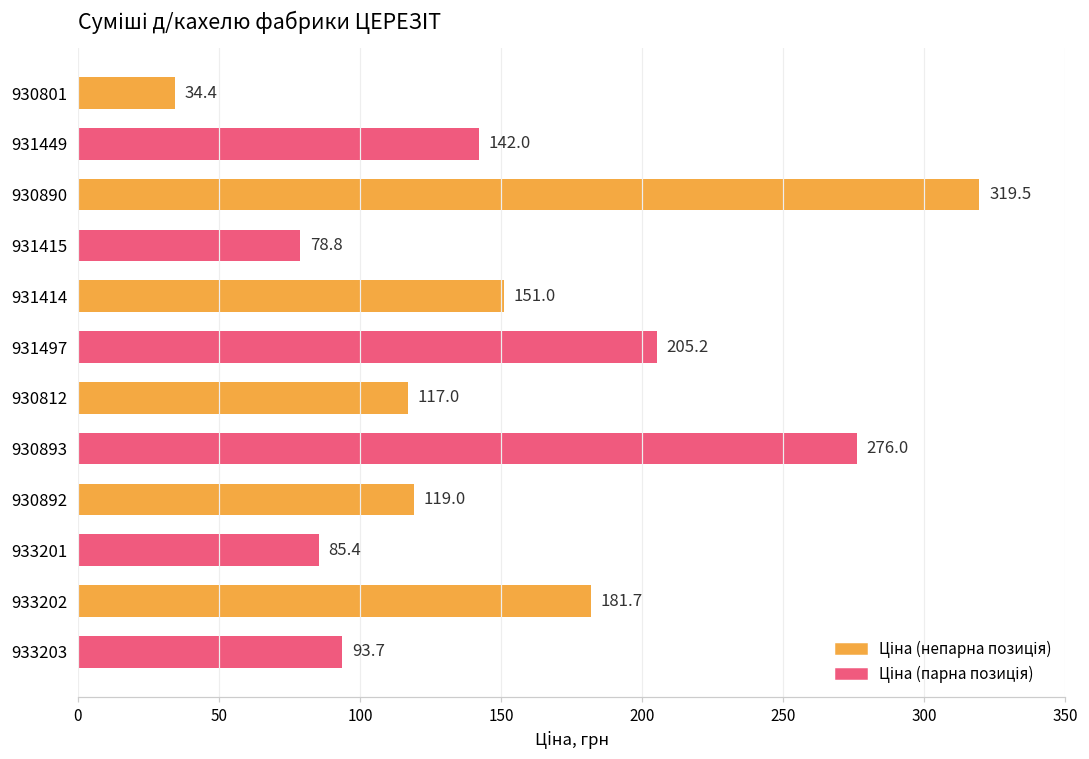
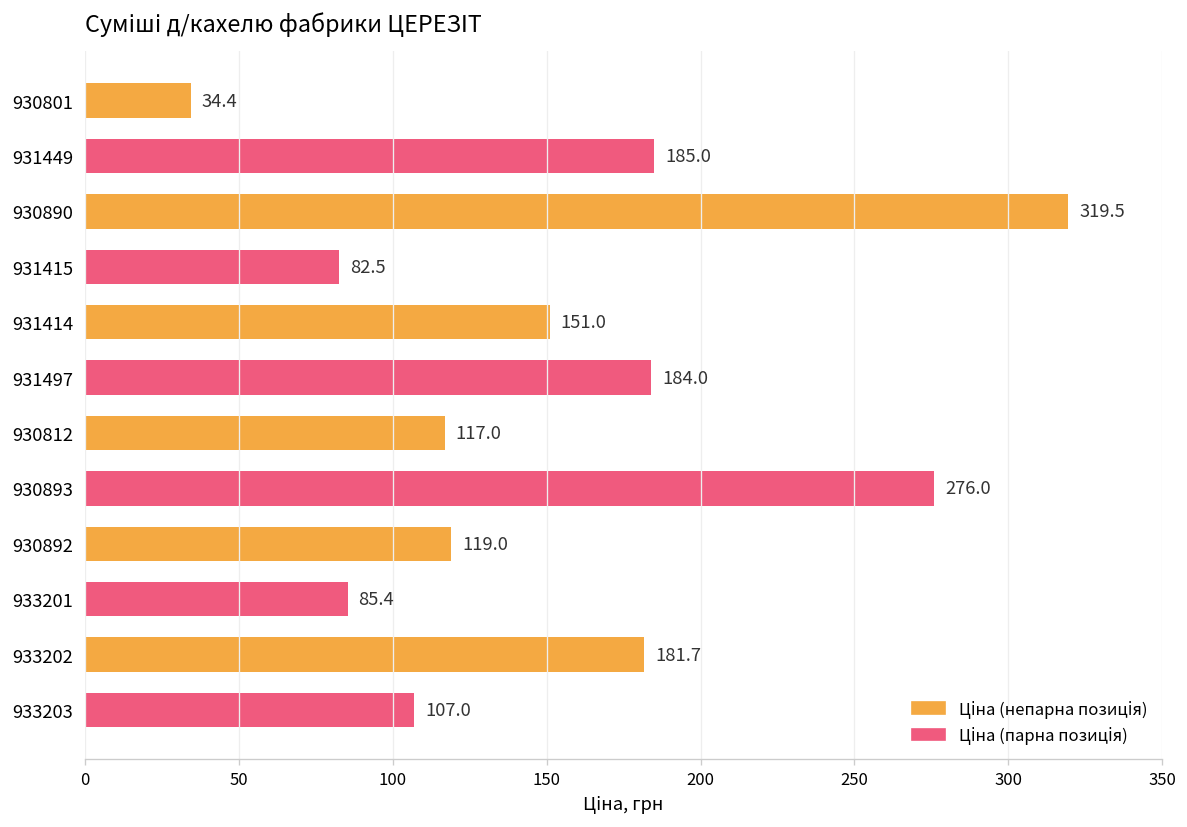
931449: 142.0 -> 185.0
931415: 78.8 -> 82.5
931497: 205.2 -> 184.0
933203: 93.7 -> 107.0
